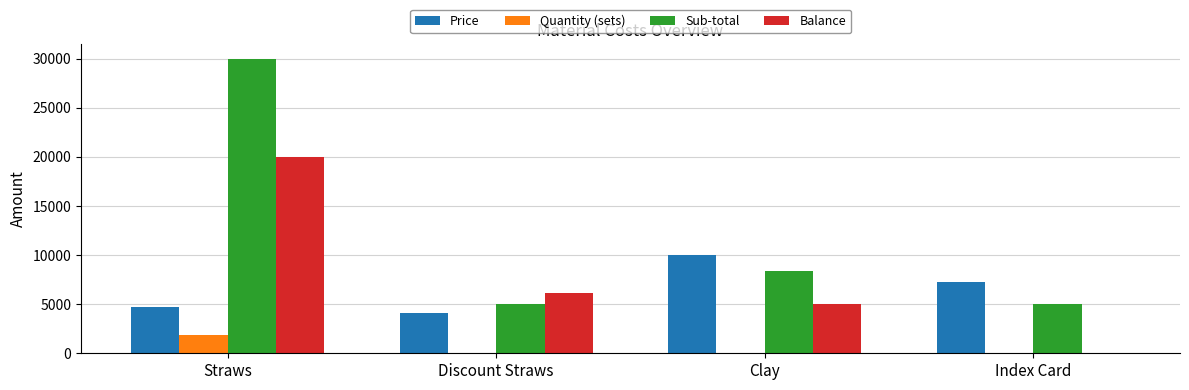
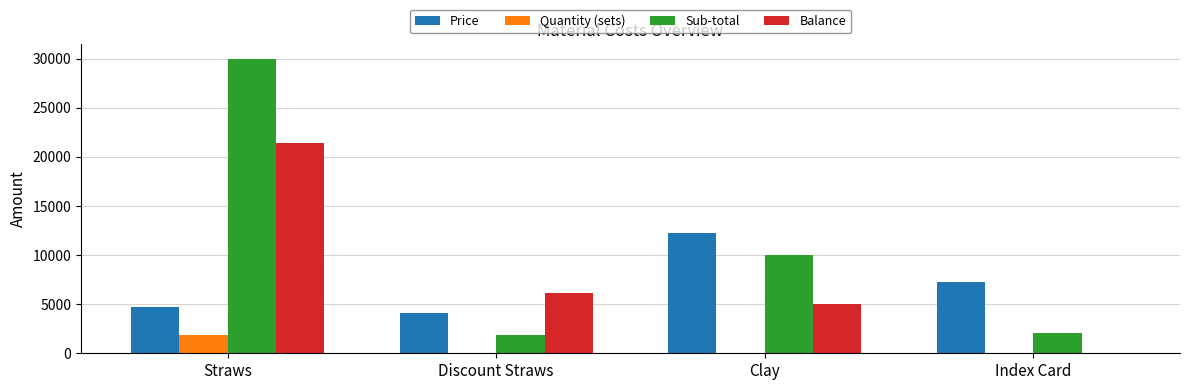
Balance, Straws: 20000 -> 21000
Sub-total, Discount Straws: 5000 -> 2000
Price, Clay: 10000 -> 12000
Sub-total, Clay: 8000 -> 10000
Sub-total, Index Card: 5000 -> 2000
